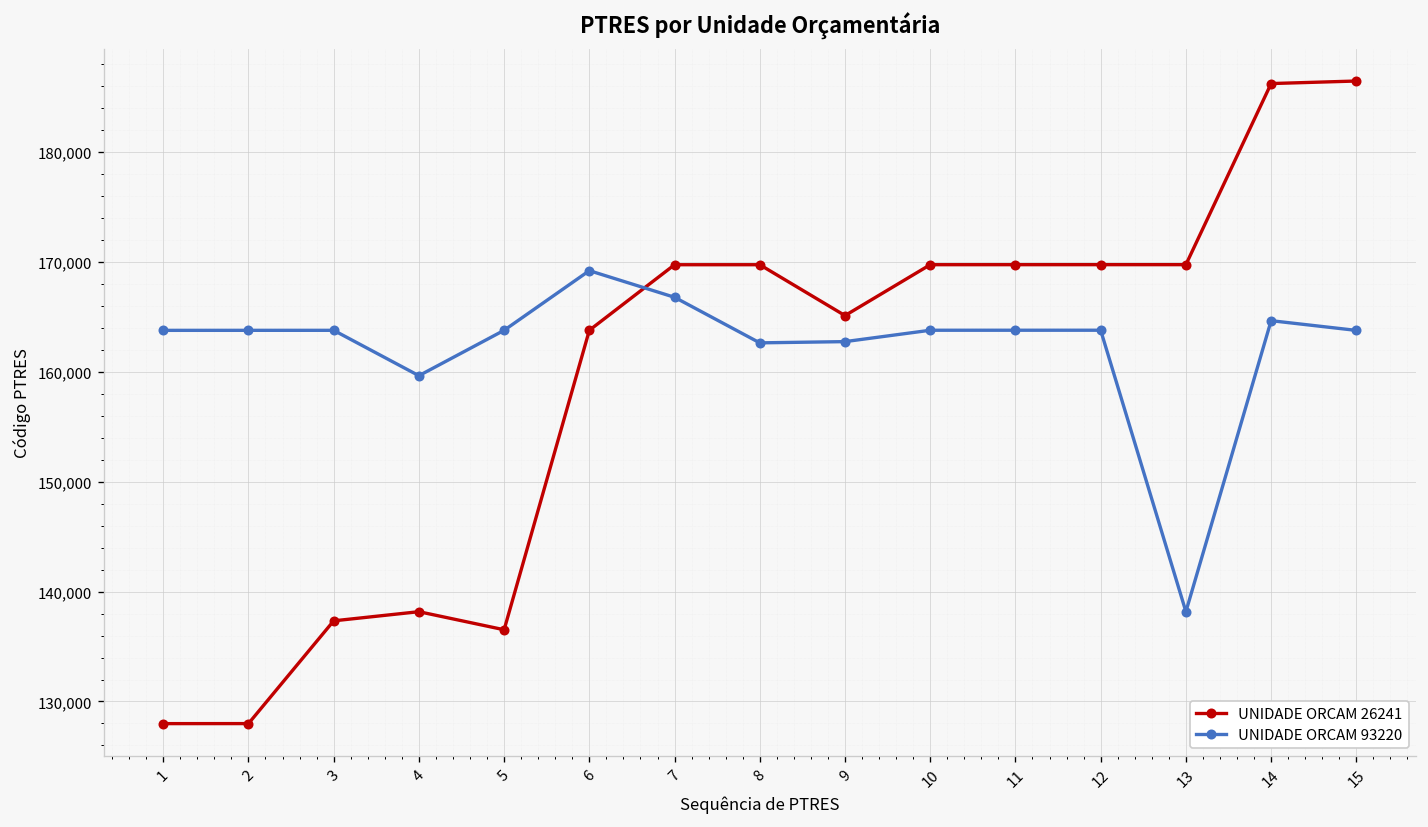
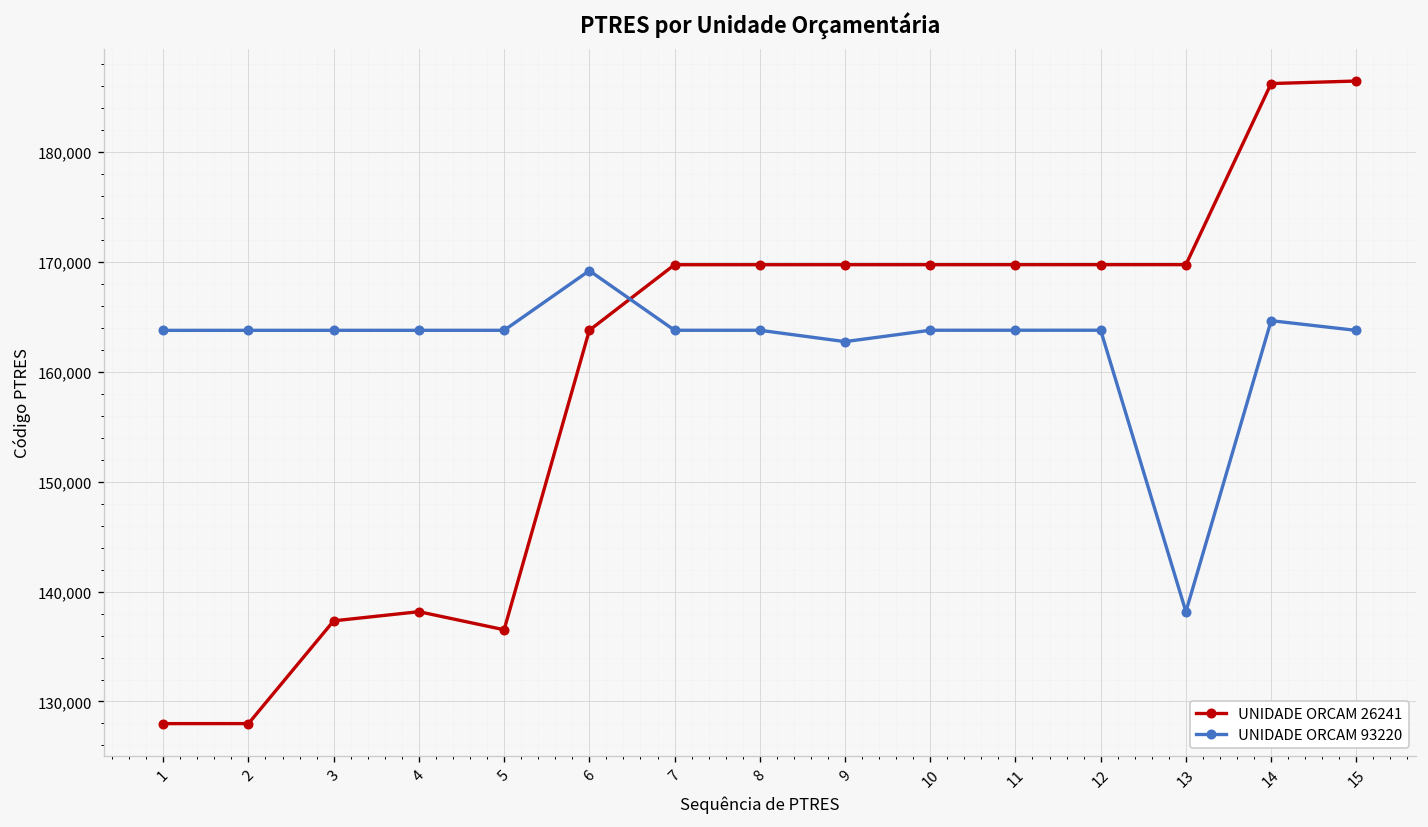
UNIDADE ORCAM 93220, 4: 160,000 -> 164,000
UNIDADE ORCAM 93220, 7: 167,000 -> 164,000
UNIDADE ORCAM 93220, 8: 163,000 -> 164,000
UNIDADE ORCAM 26241, 9: 165,000 -> 170,000
